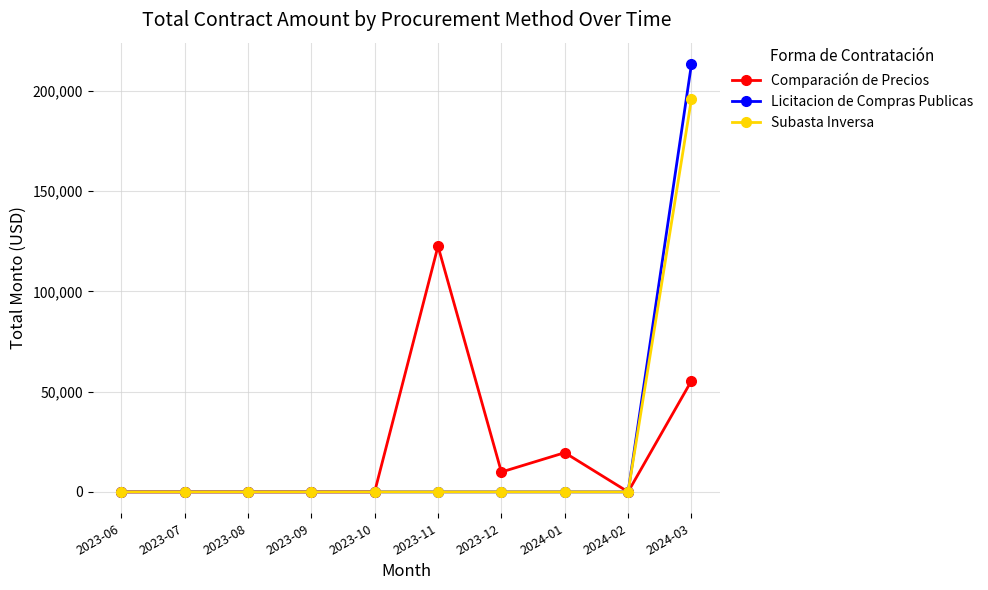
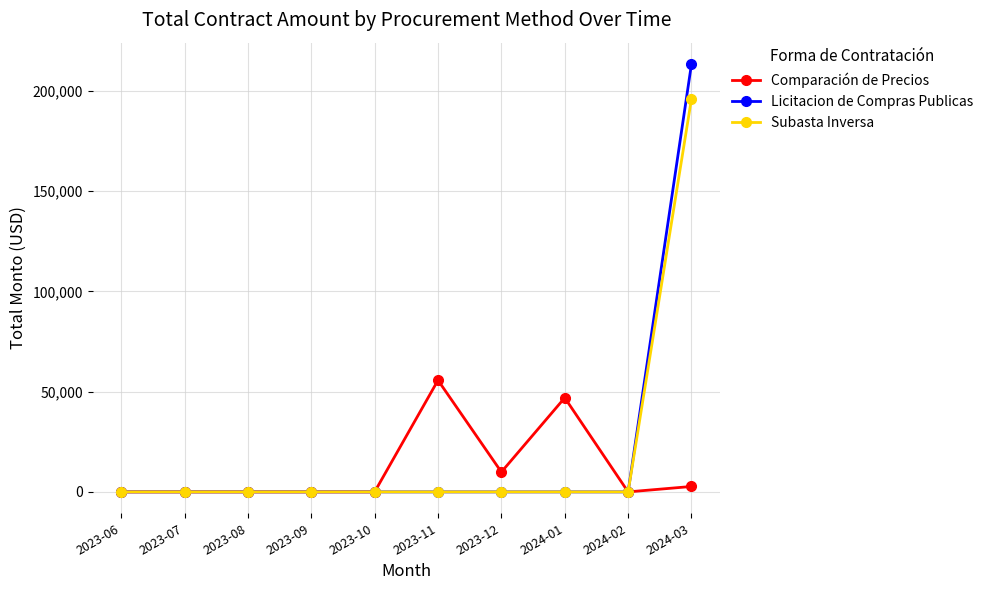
Comparación de Precios, 2023-11: 123,000 -> 56,000
Comparación de Precios, 2024-01: 20,000 -> 47,000
Comparación de Precios, 2024-03: 55,000 -> 3,000
